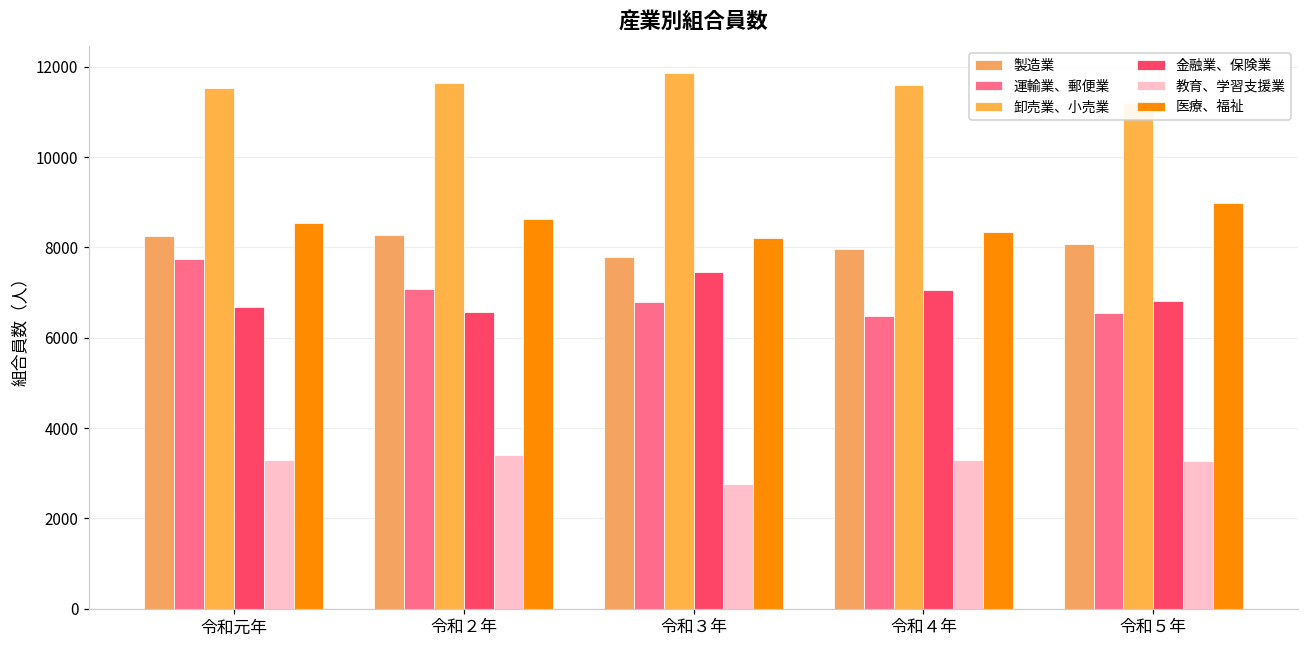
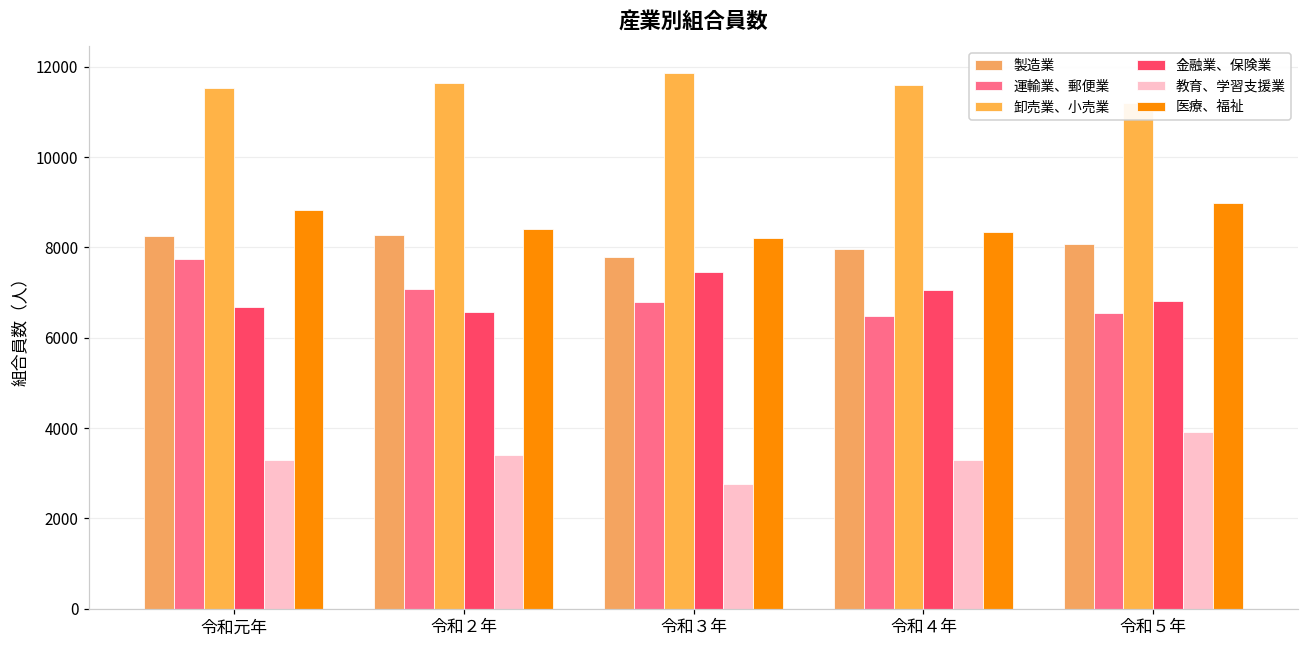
医療、福祉, 令和元年: 8500 -> 8800
医療、福祉, 令和２年: 8600 -> 8400
教育、学習支援業, 令和５年: 3300 -> 3900
